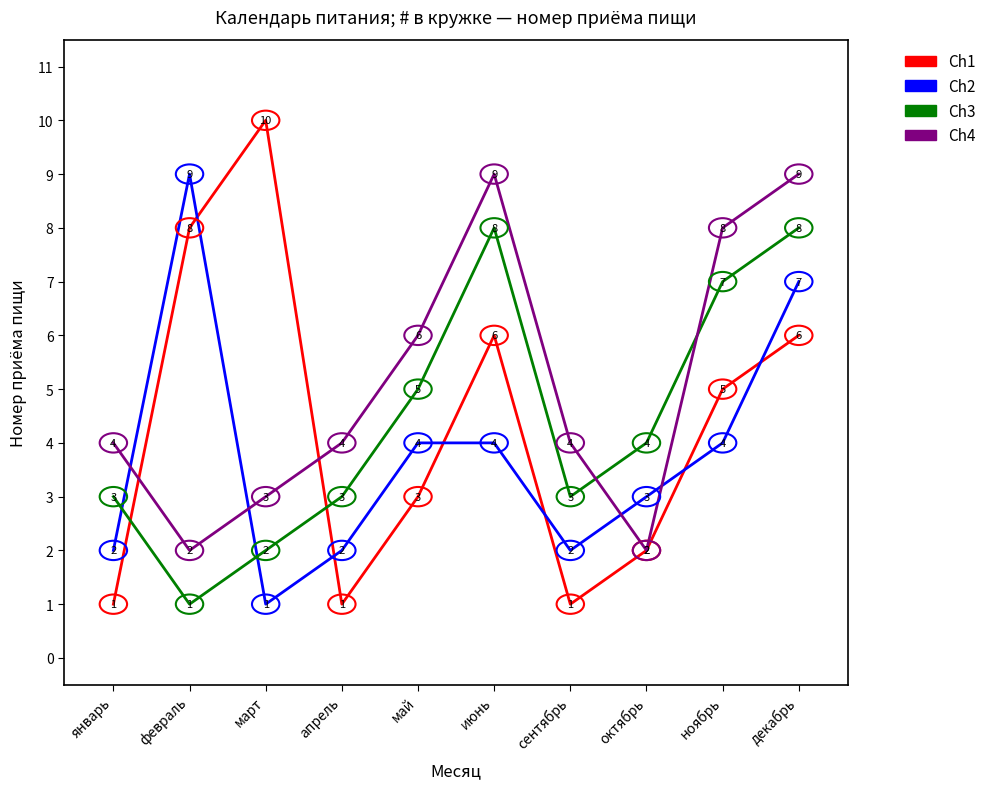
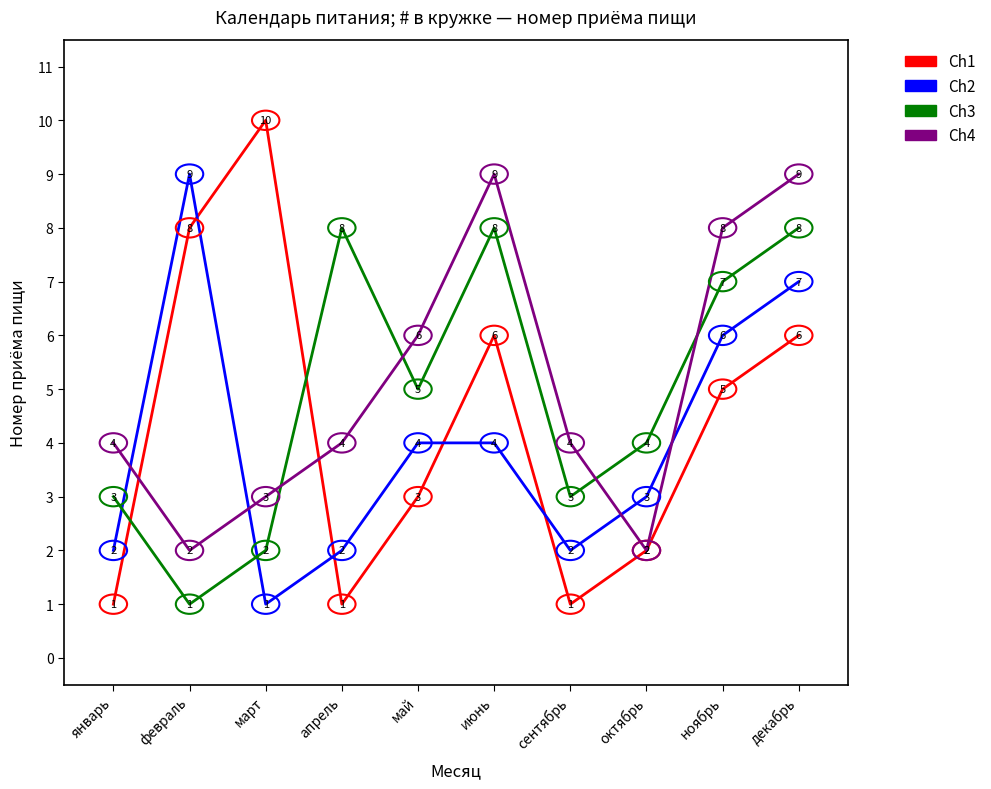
Ch3, апрель: 3 -> 8
Ch2, ноябрь: 4 -> 6
